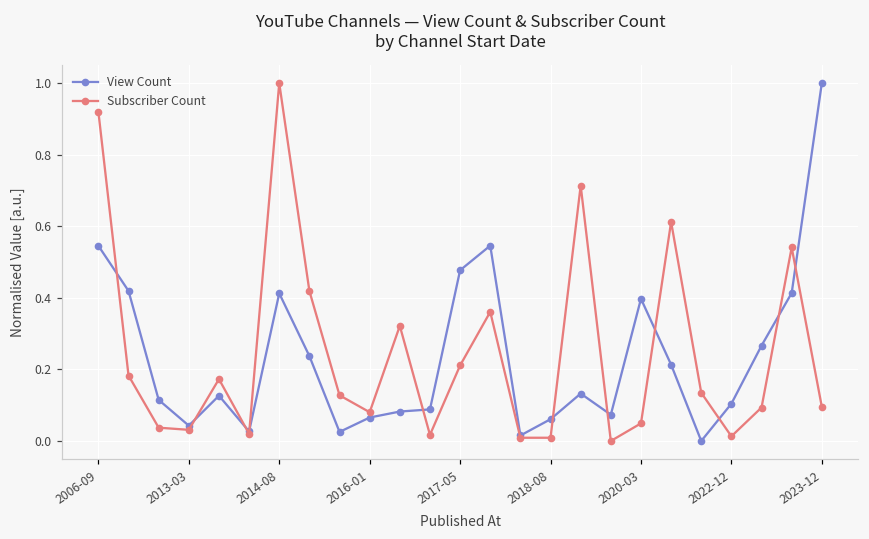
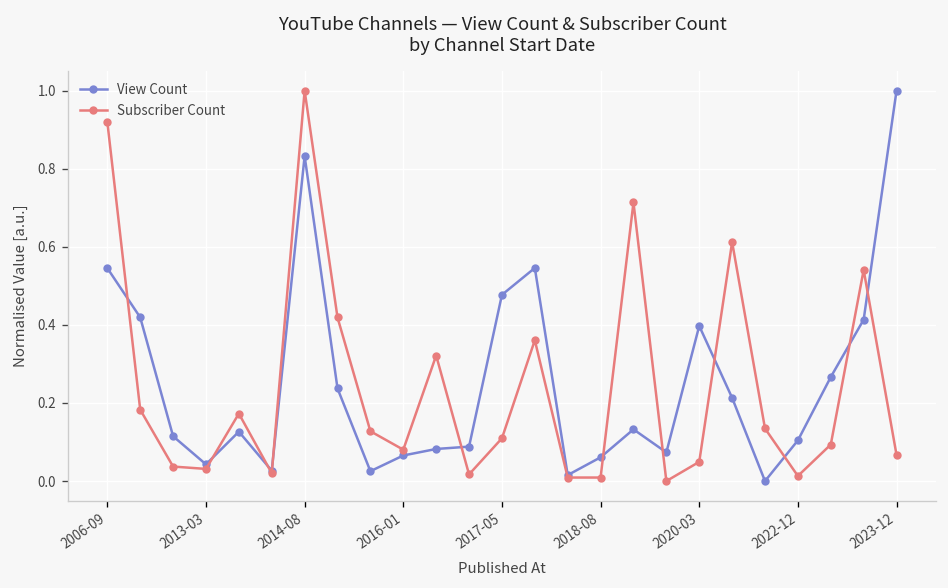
View Count, 2014-08: 0.41 -> 0.83
Subscriber Count, 2017-05: 0.21 -> 0.11
Subscriber Count, 2023-12: 0.10 -> 0.07
